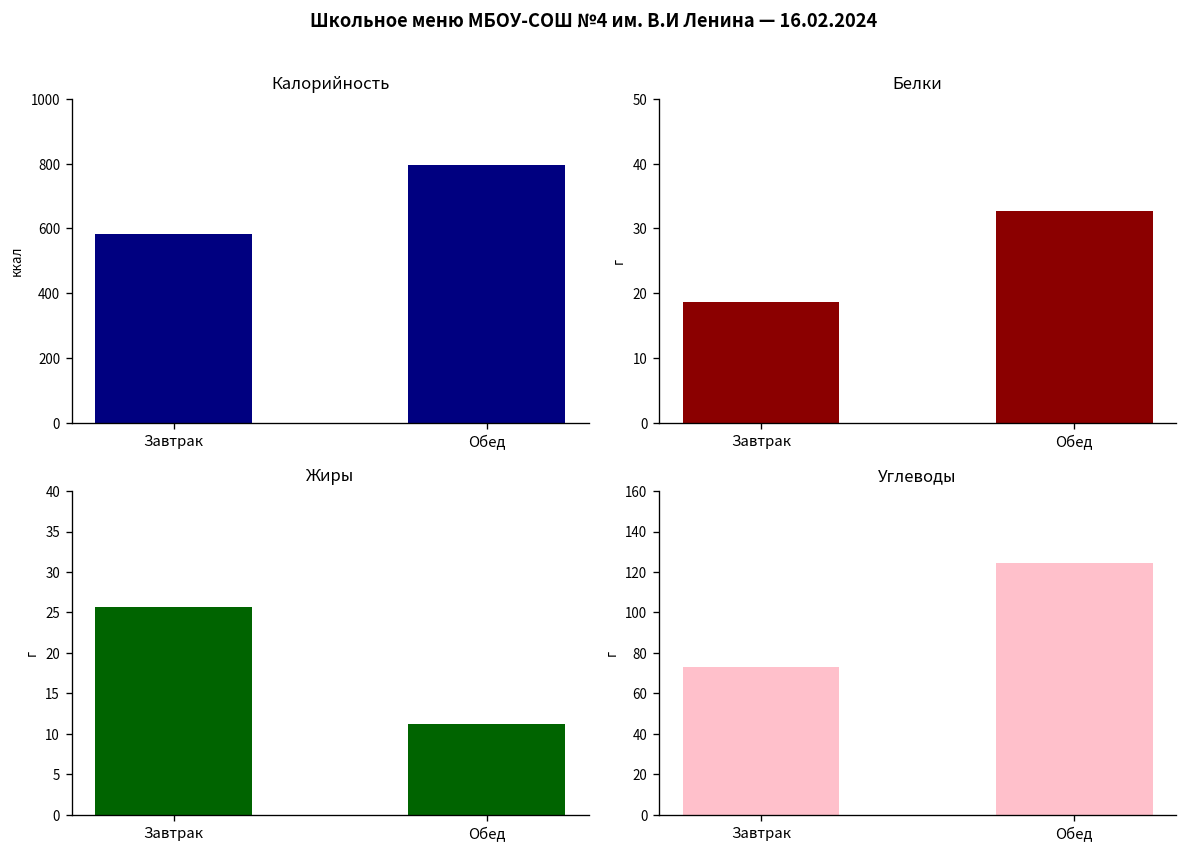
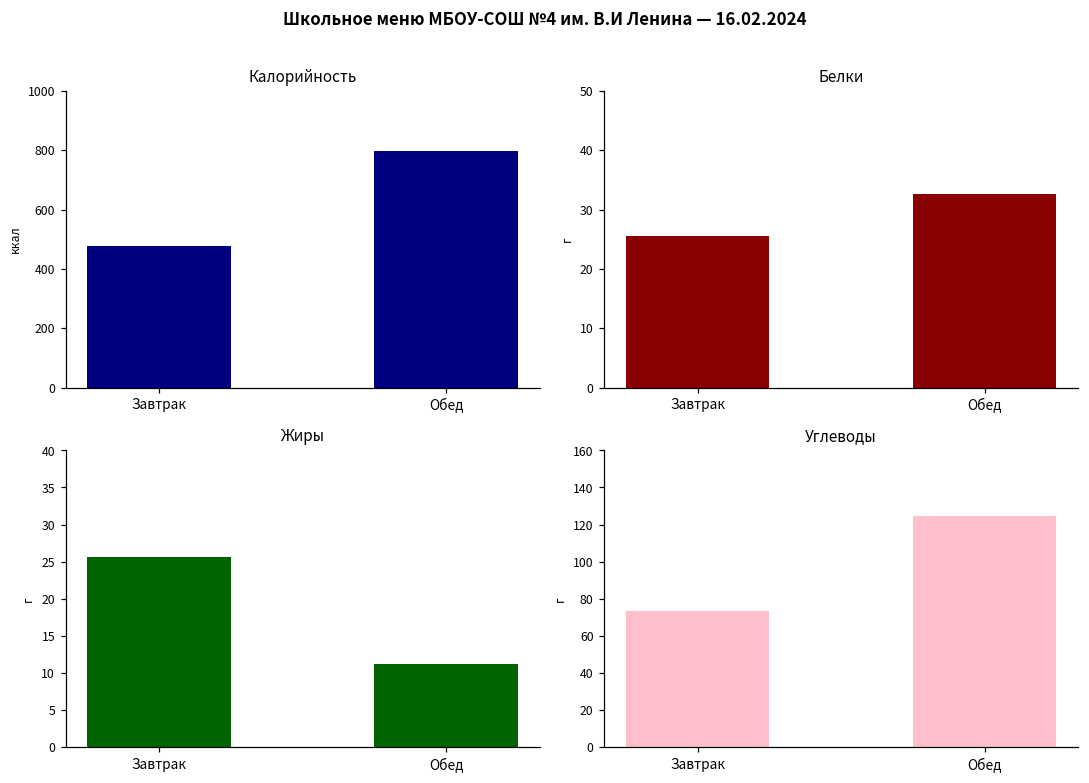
Калорийность, Завтрак: 580 -> 480
Белки, Завтрак: 19 -> 26
